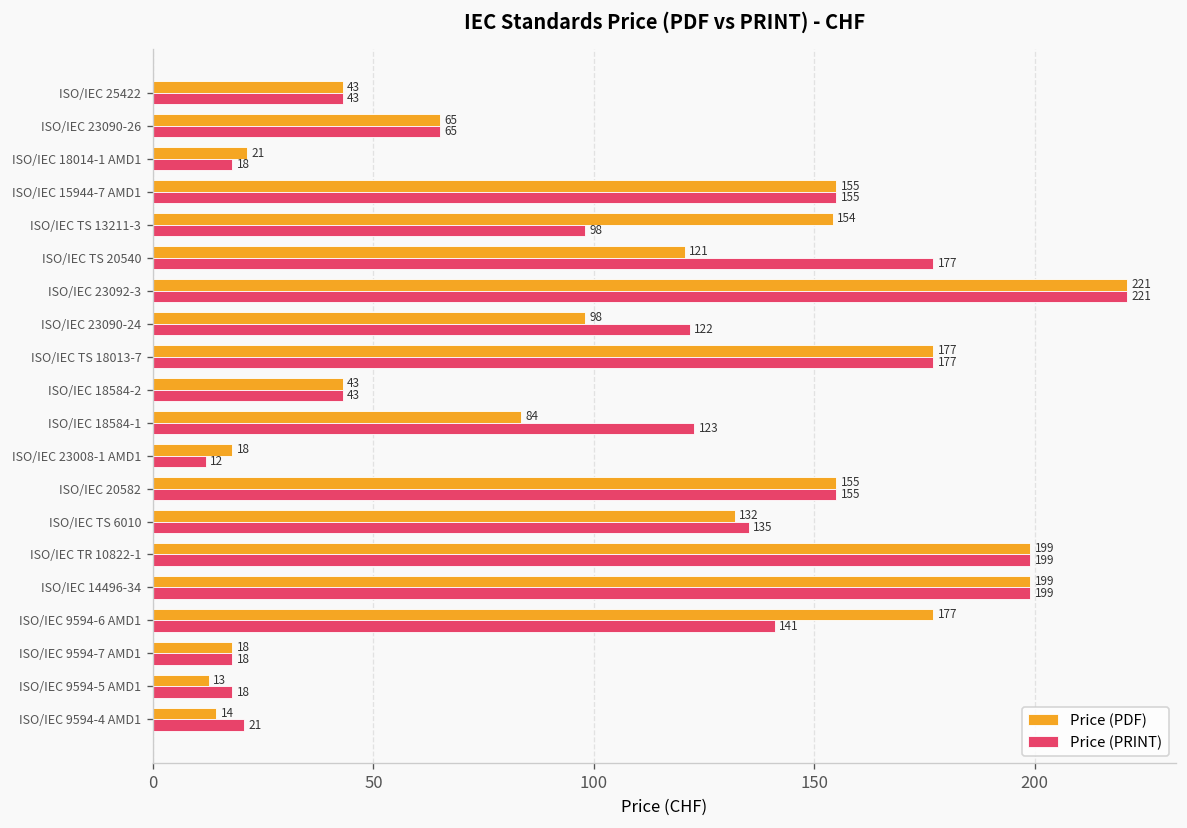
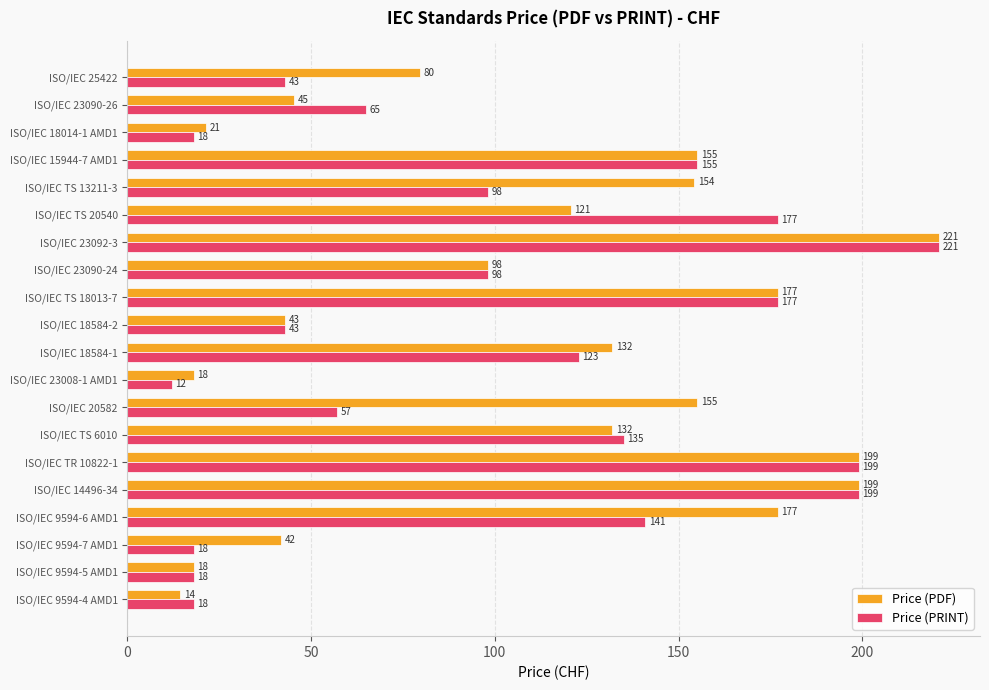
Price (PDF), ISO/IEC 25422: 43 -> 80
Price (PDF), ISO/IEC 23090-26: 65 -> 45
Price (PRINT), ISO/IEC 23090-24: 122 -> 98
Price (PDF), ISO/IEC 18584-1: 84 -> 132
Price (PRINT), ISO/IEC 20582: 155 -> 57
Price (PDF), ISO/IEC 9594-7 AMD1: 18 -> 42
Price (PDF), ISO/IEC 9594-5 AMD1: 13 -> 18
Price (PRINT), ISO/IEC 9594-4 AMD1: 21 -> 18
